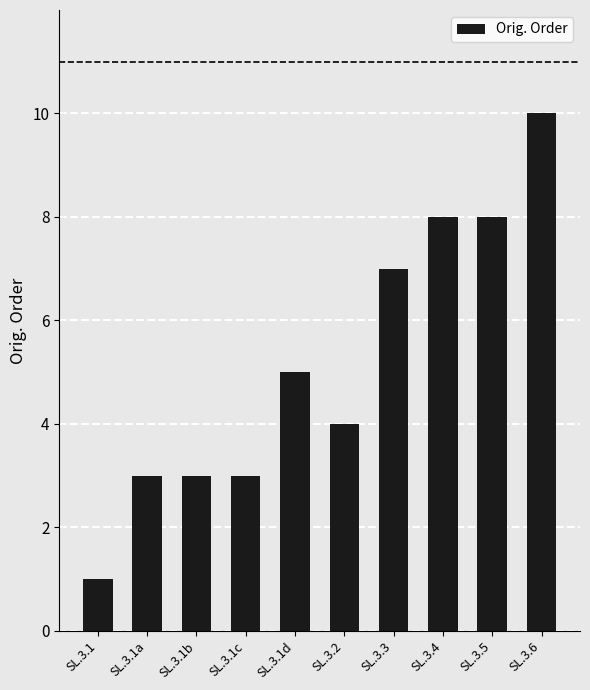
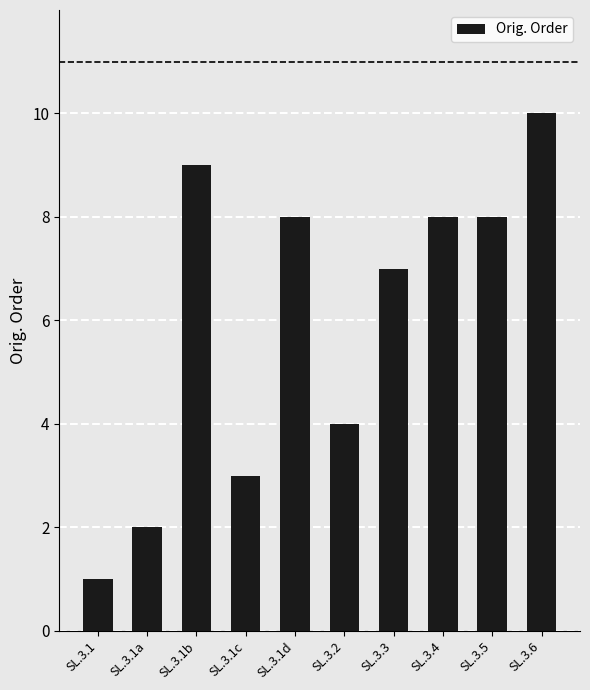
SL.3.1a: 3 -> 2
SL.3.1b: 3 -> 9
SL.3.1d: 5 -> 8
